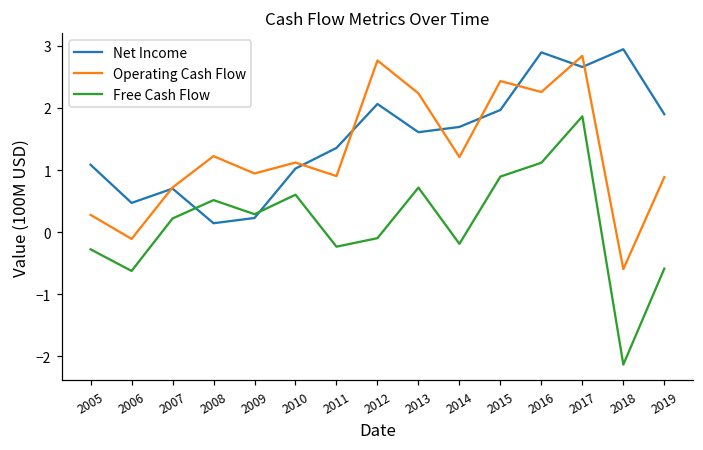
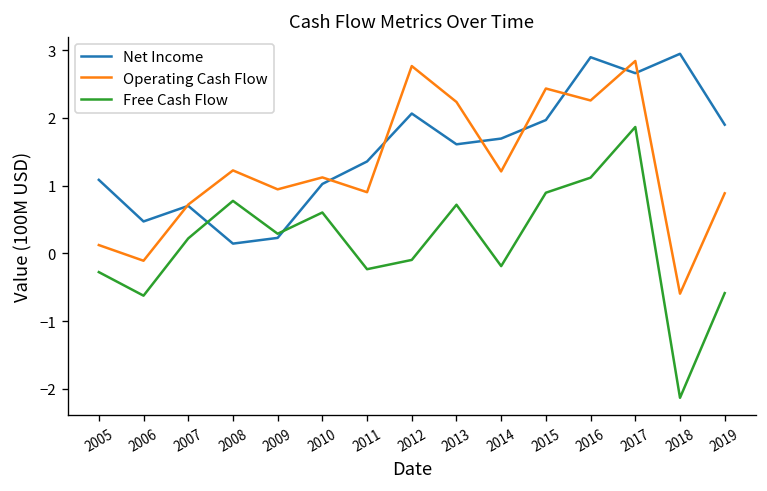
Operating Cash Flow, 2005: 0.3 -> 0.1
Free Cash Flow, 2008: 0.5 -> 0.8
